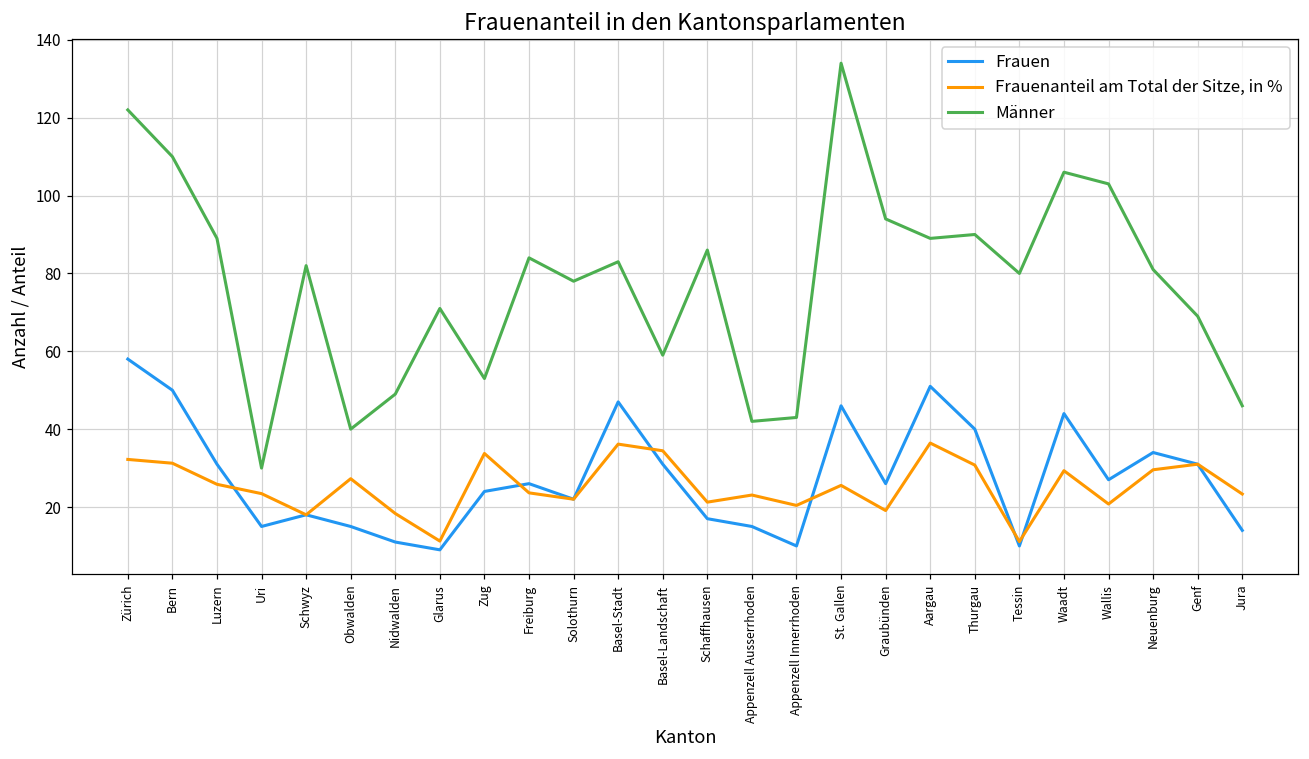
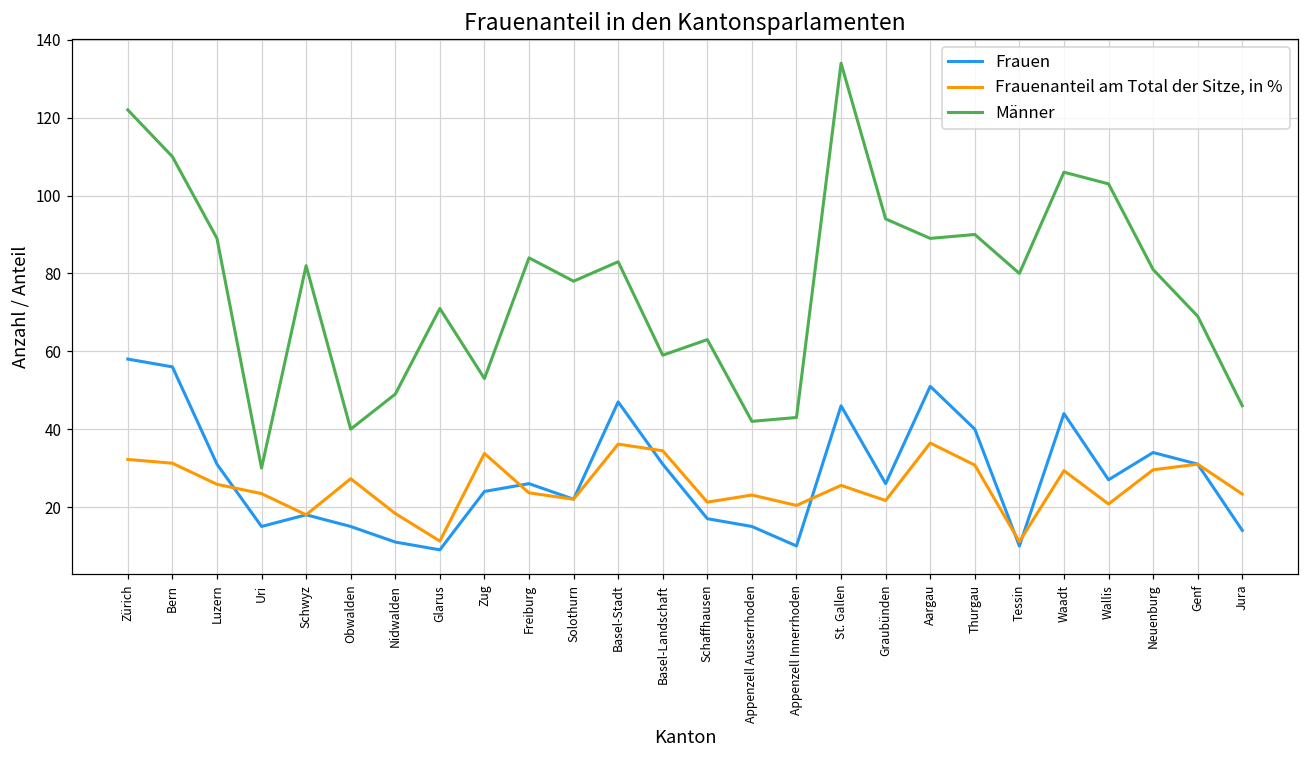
Frauen, Bern: 50 -> 56
Männer, Schaffhausen: 86 -> 63
Frauenanteil am Total der Sitze, in %, Graubünden: 19 -> 22
